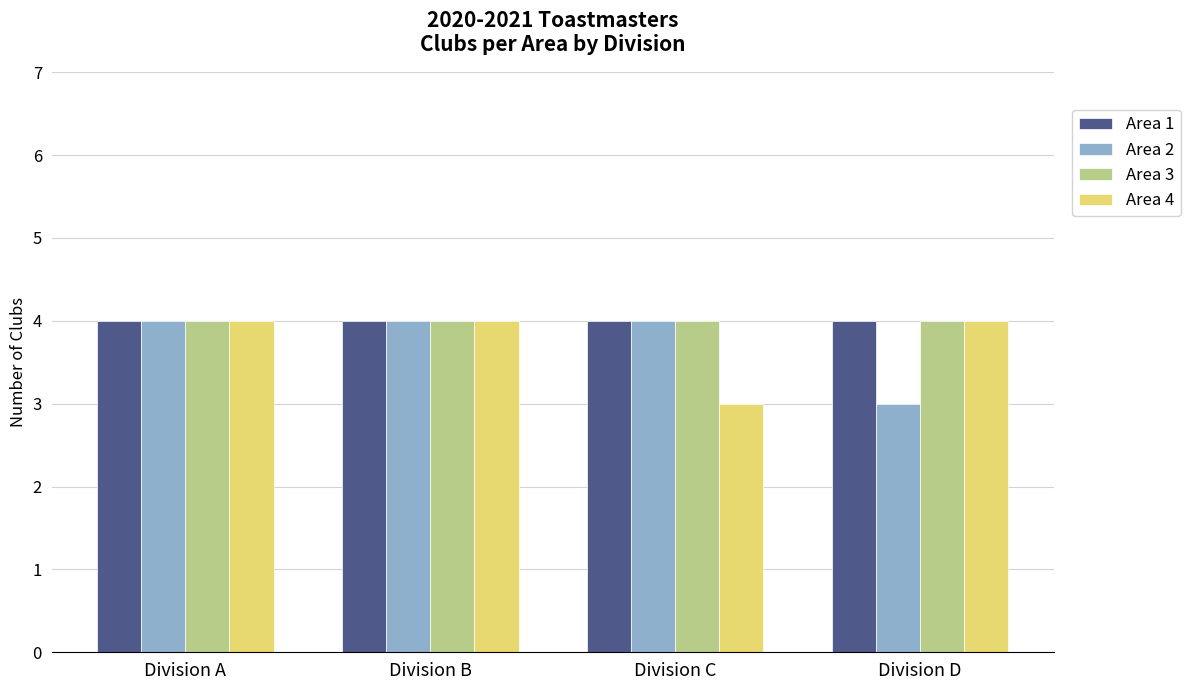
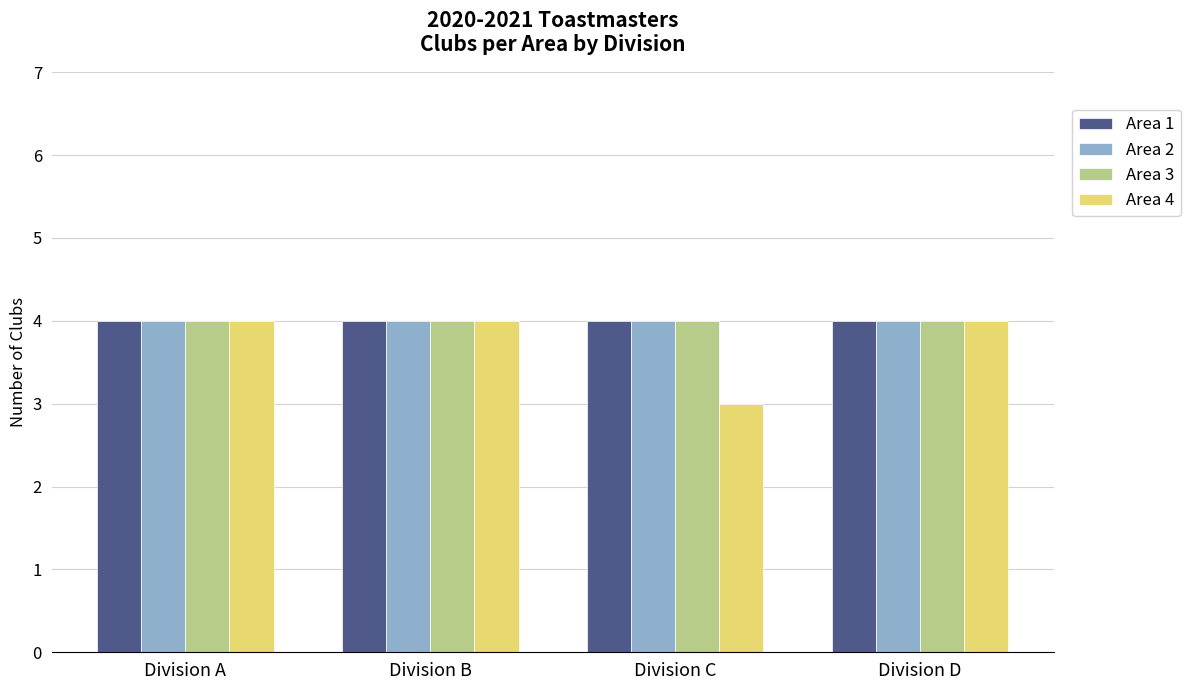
Area 2, Division D: 3 -> 4
